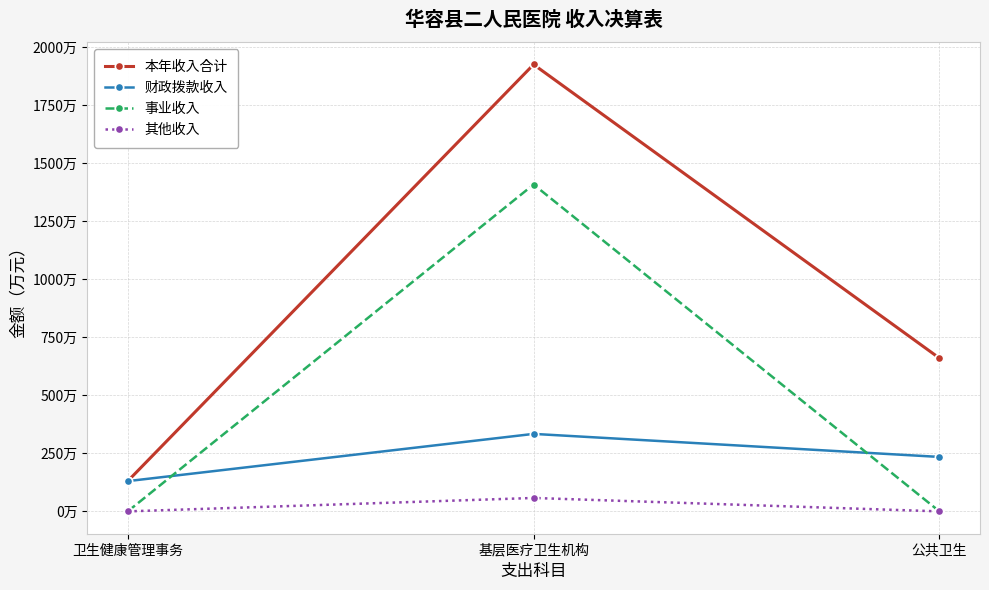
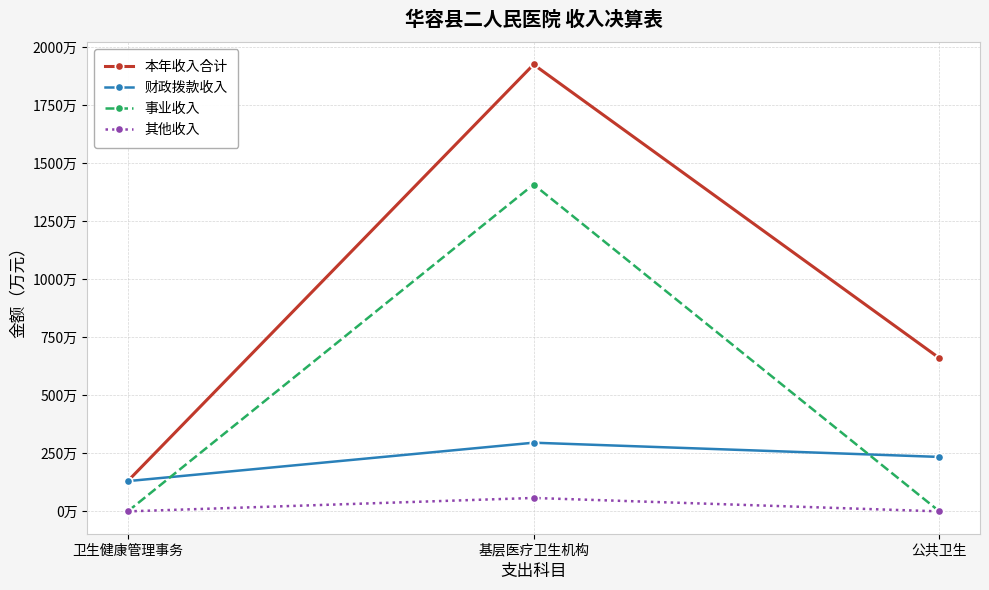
财政拨款收入, 基层医疗卫生机构: 330万 -> 300万
